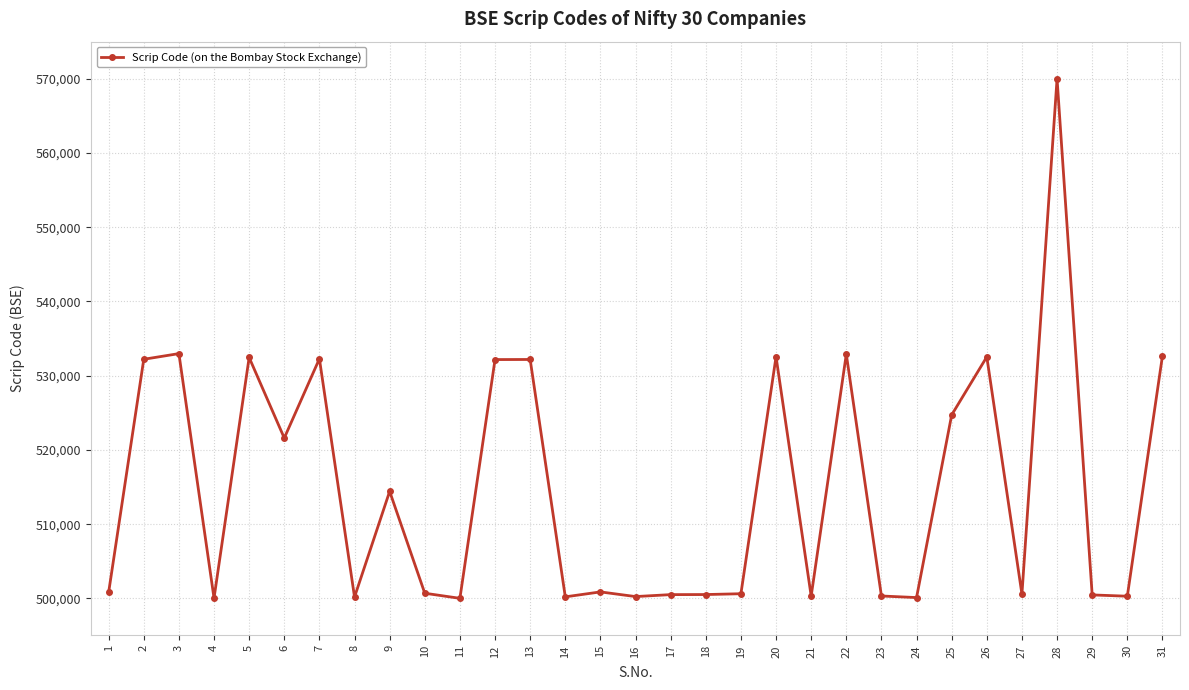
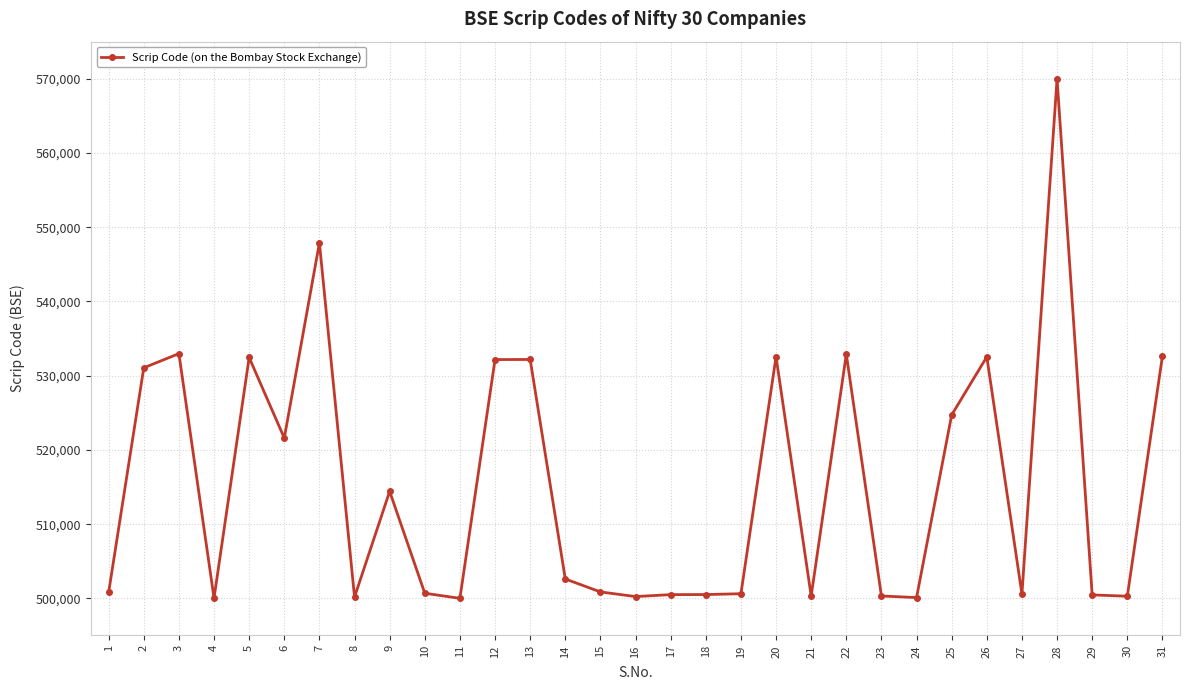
2: 532,000 -> 531,000
7: 532,000 -> 548,000
14: 500,000 -> 503,000
